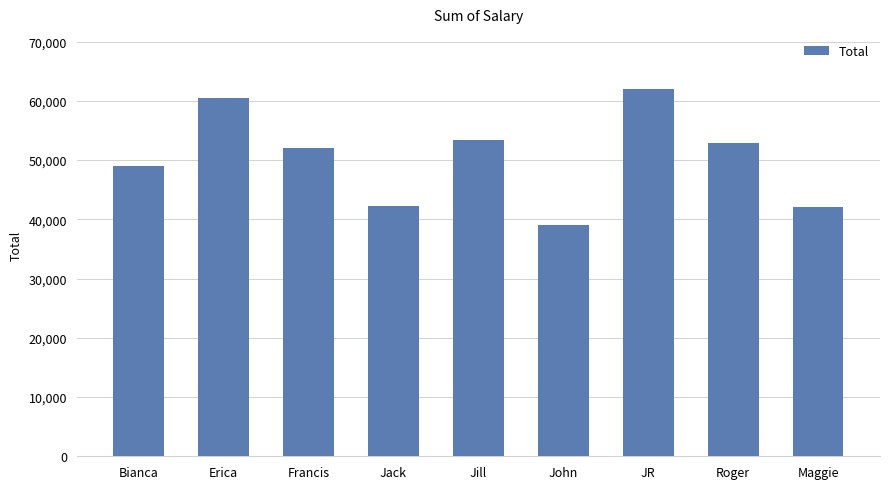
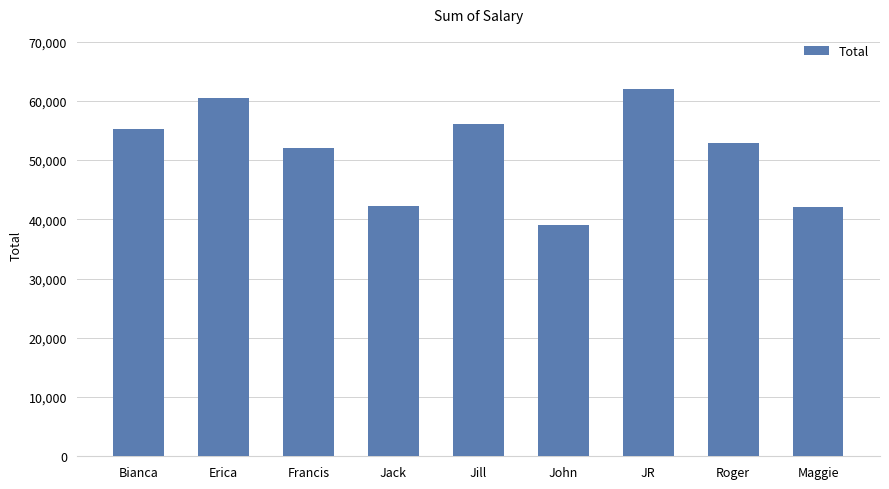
Bianca: 49,000 -> 55,000
Jill: 53,000 -> 56,000
